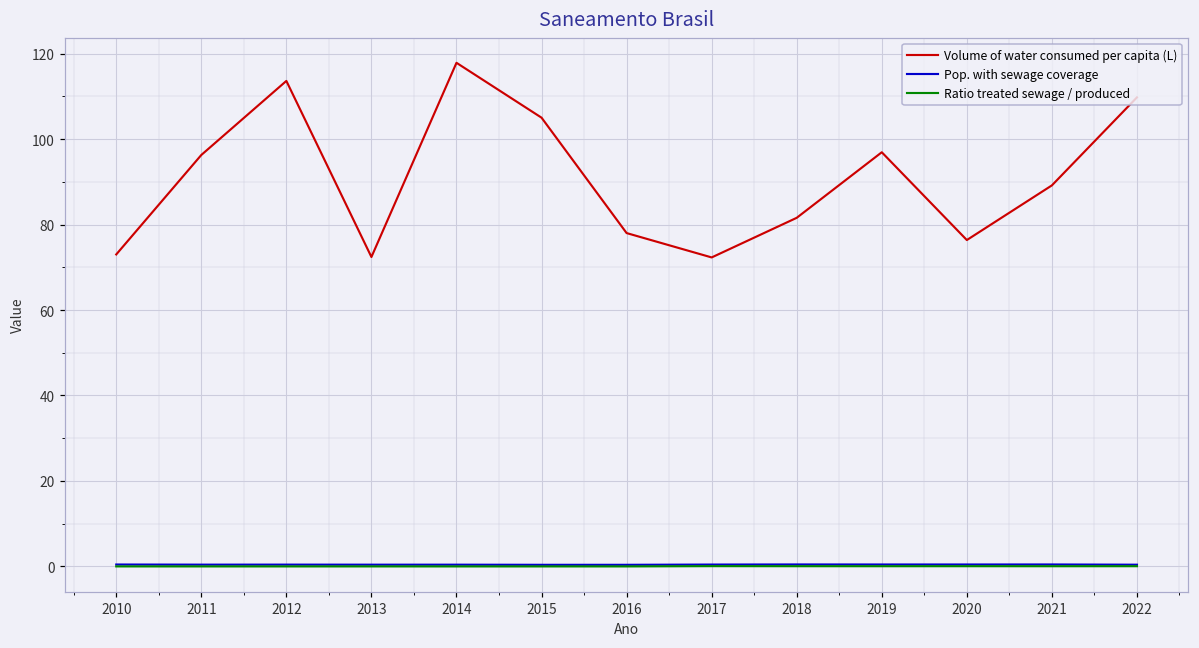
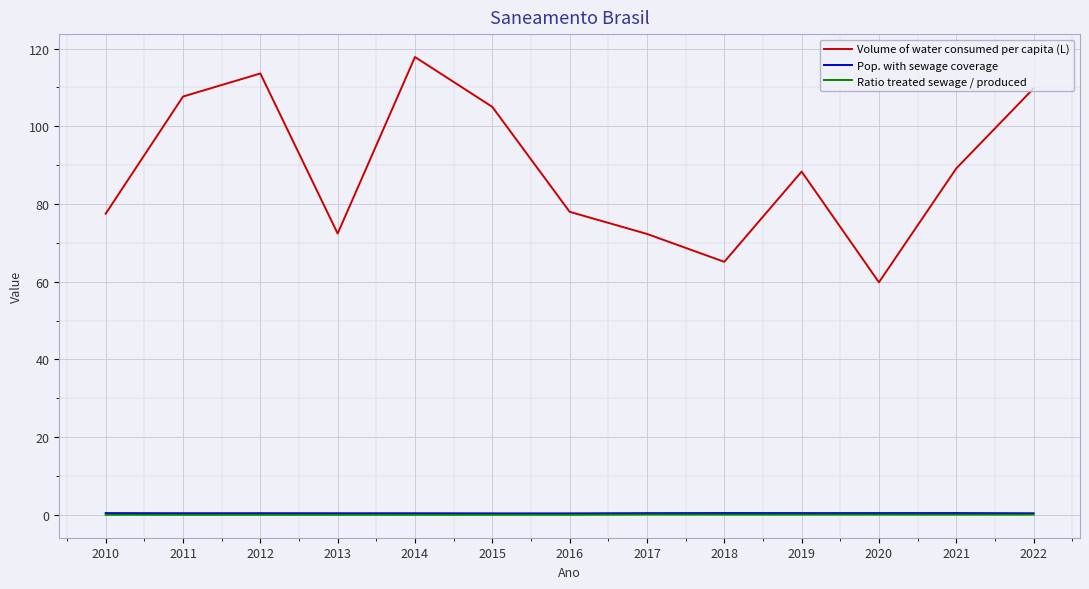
Volume of water consumed per capita (L), 2010: 73 -> 78
Volume of water consumed per capita (L), 2011: 96 -> 108
Volume of water consumed per capita (L), 2018: 82 -> 65
Volume of water consumed per capita (L), 2019: 97 -> 88
Volume of water consumed per capita (L), 2020: 76 -> 60
